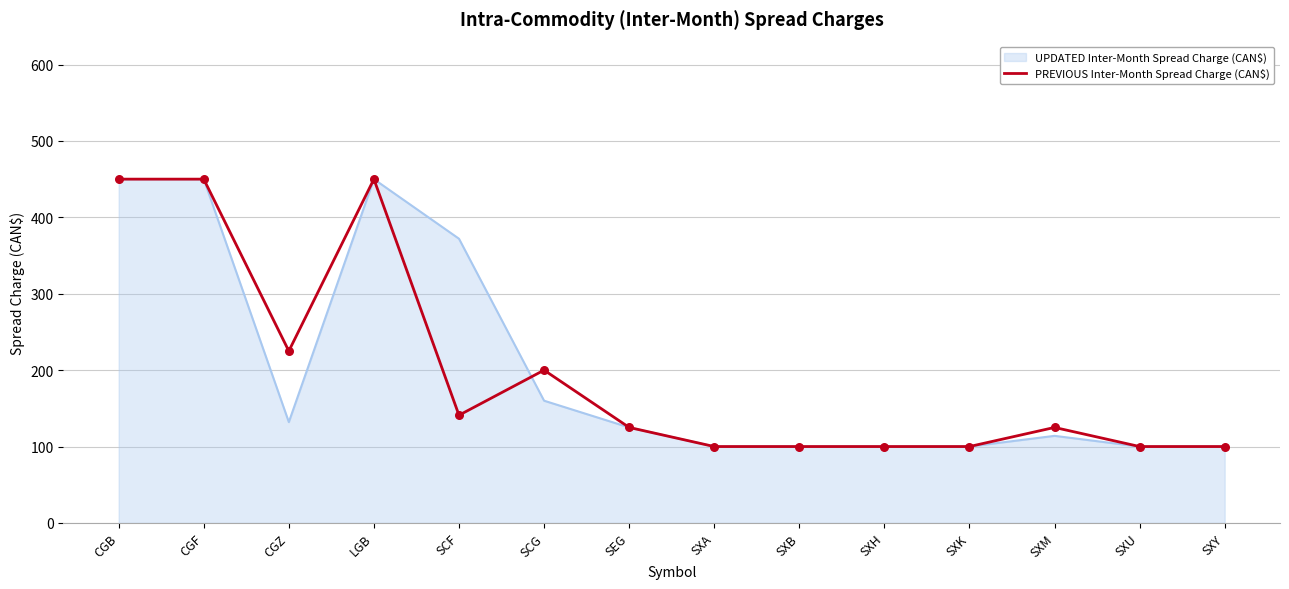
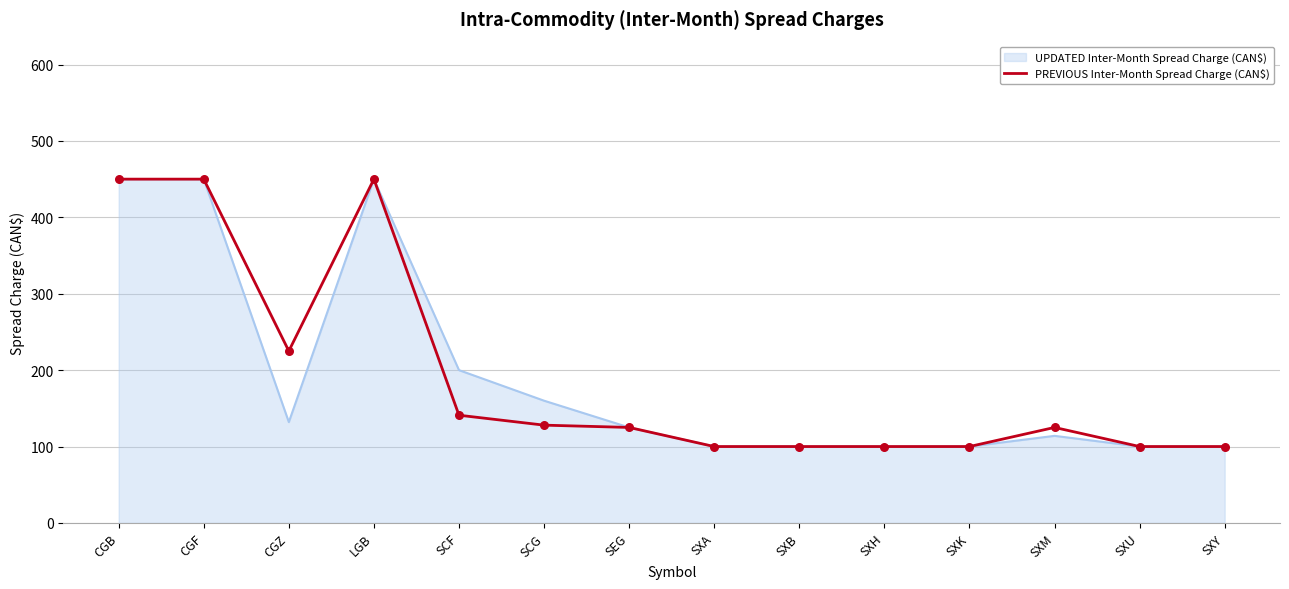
UPDATED Inter-Month Spread Charge (CAN$), SCF: 370 -> 200
PREVIOUS Inter-Month Spread Charge (CAN$), SCG: 200 -> 130
